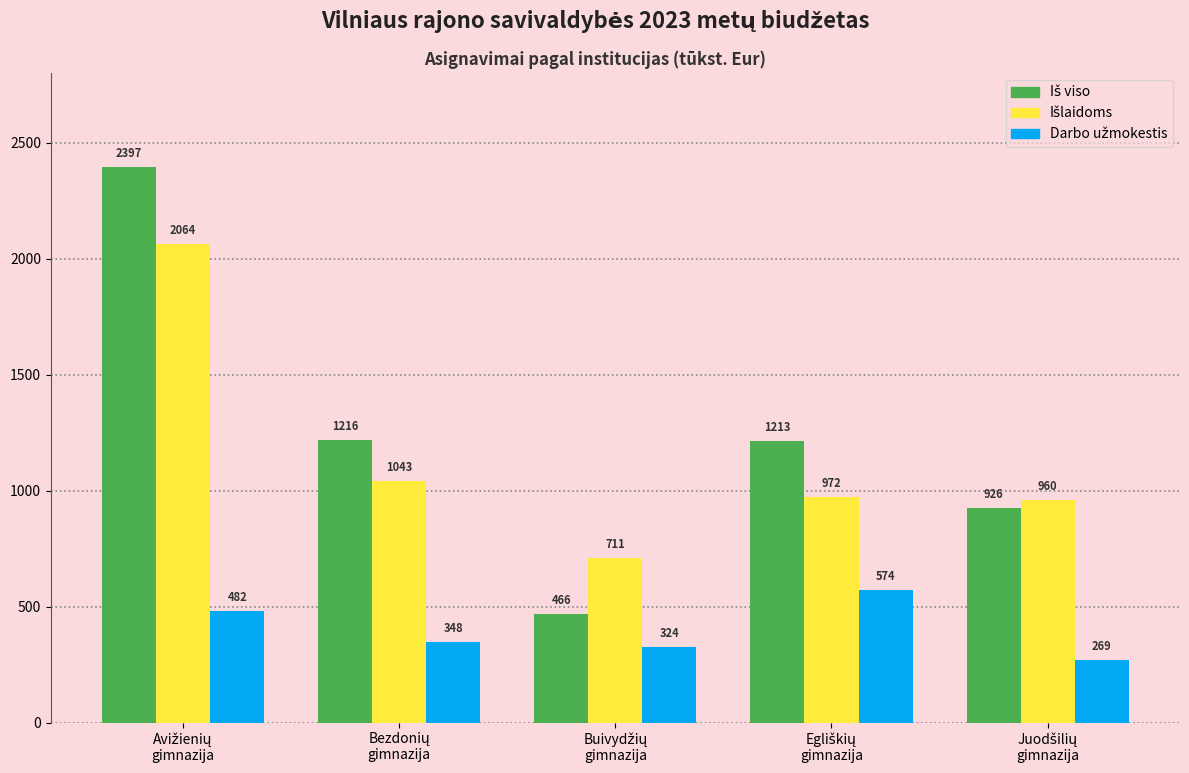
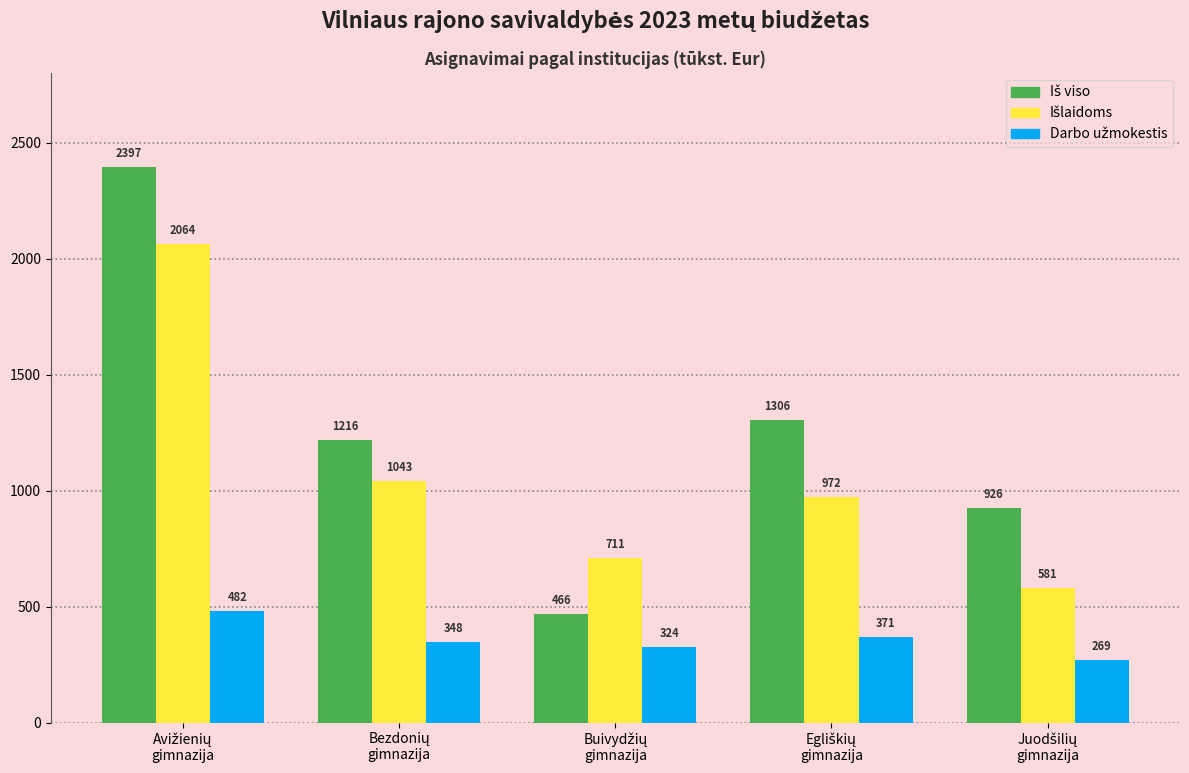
Iš viso, Egliškių gimnazija: 1213 -> 1306
Darbo užmokestis, Egliškių gimnazija: 574 -> 371
Išlaidoms, Juodšilių gimnazija: 960 -> 581
